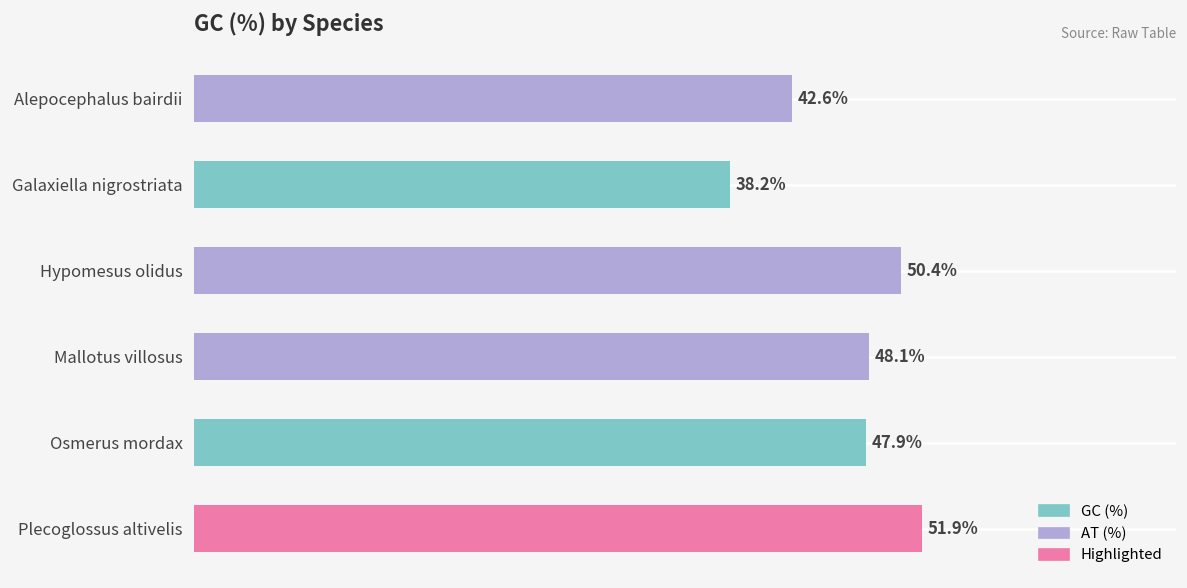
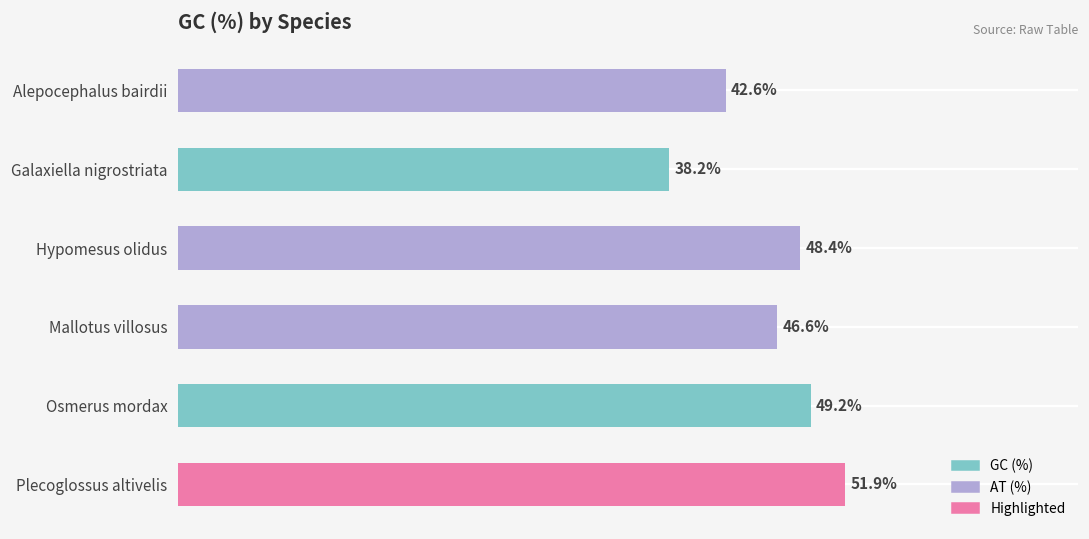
Hypomesus olidus: 50.4% -> 48.4%
Mallotus villosus: 48.1% -> 46.6%
Osmerus mordax: 47.9% -> 49.2%
